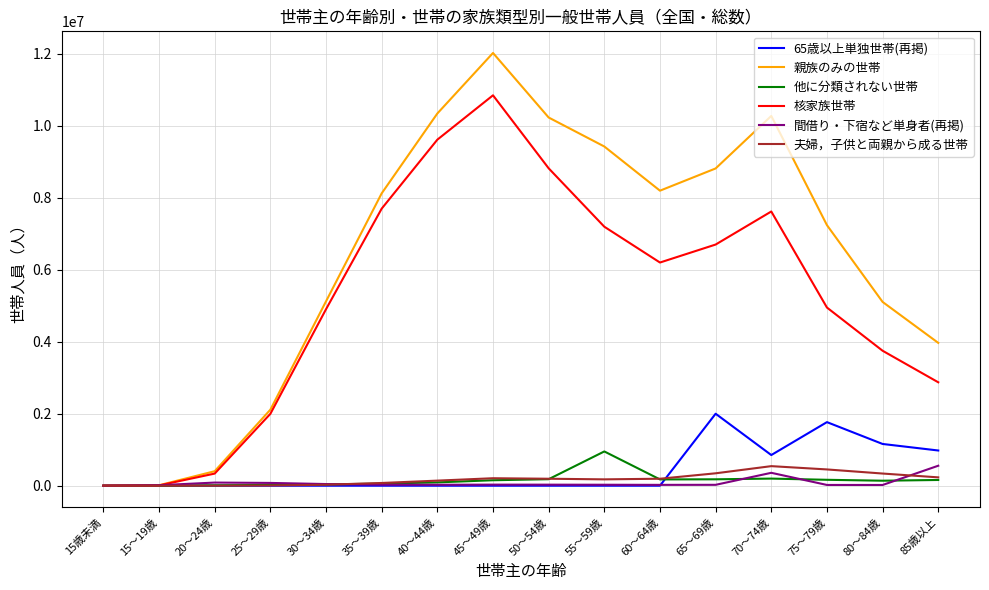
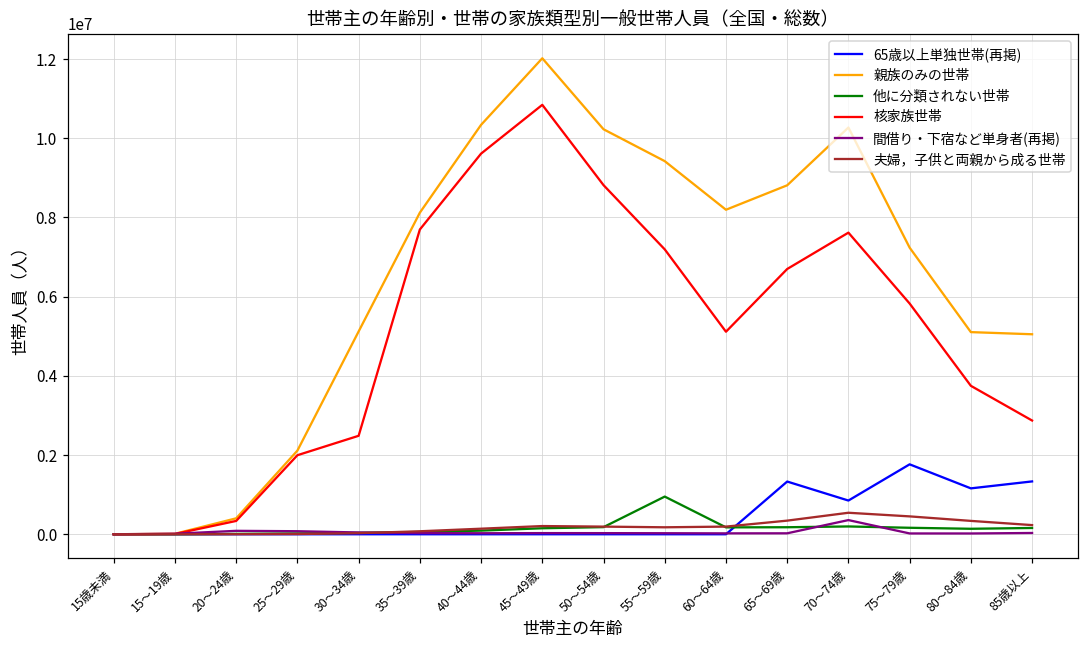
核家族世帯, 30～34歳: 4900000 -> 2500000
核家族世帯, 60～64歳: 6200000 -> 5100000
65歳以上単独世帯(再掲), 65～69歳: 2000000 -> 1300000
核家族世帯, 75～79歳: 4900000 -> 5800000
65歳以上単独世帯(再掲), 85歳以上: 1000000 -> 1300000
親族のみの世帯, 85歳以上: 4000000 -> 5100000
間借り・下宿など単身者(再掲), 85歳以上: 600000 -> 0
